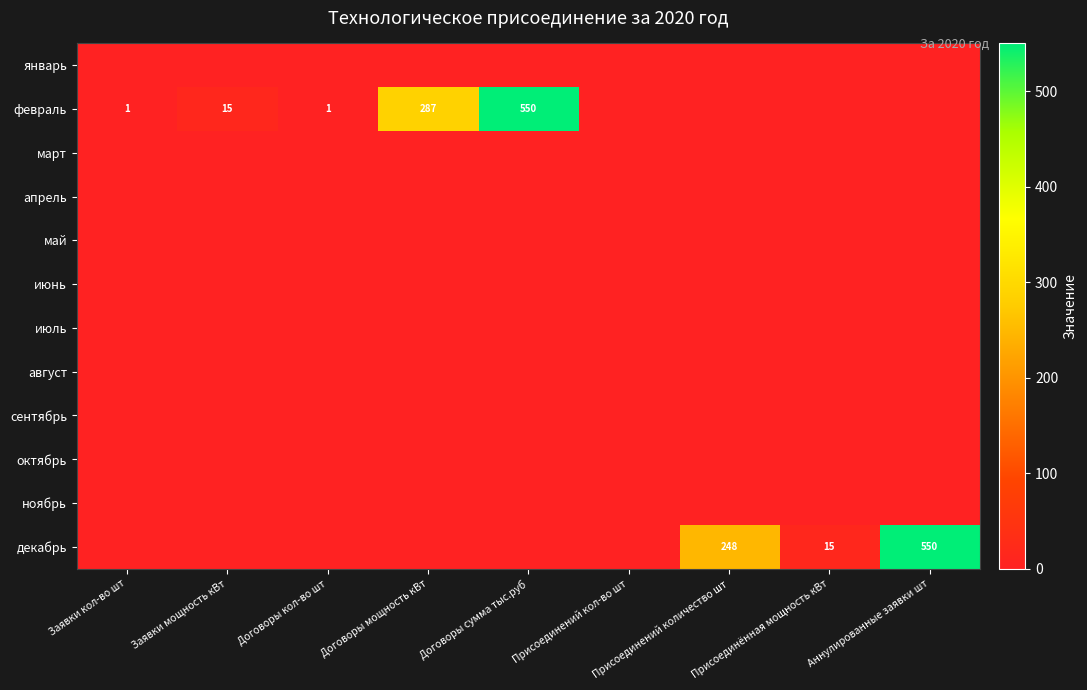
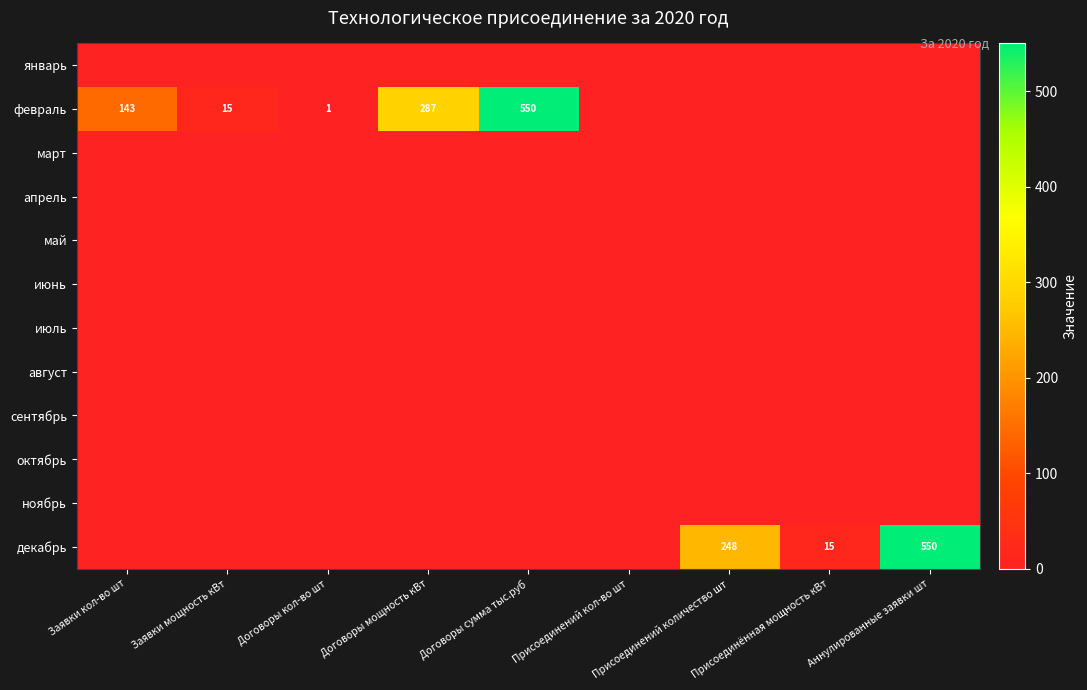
февраль, Заявки кол-во шт: 1 -> 143
